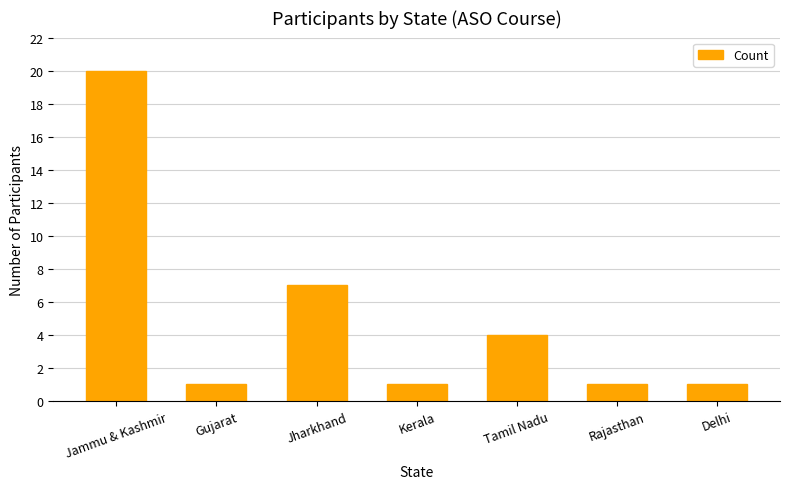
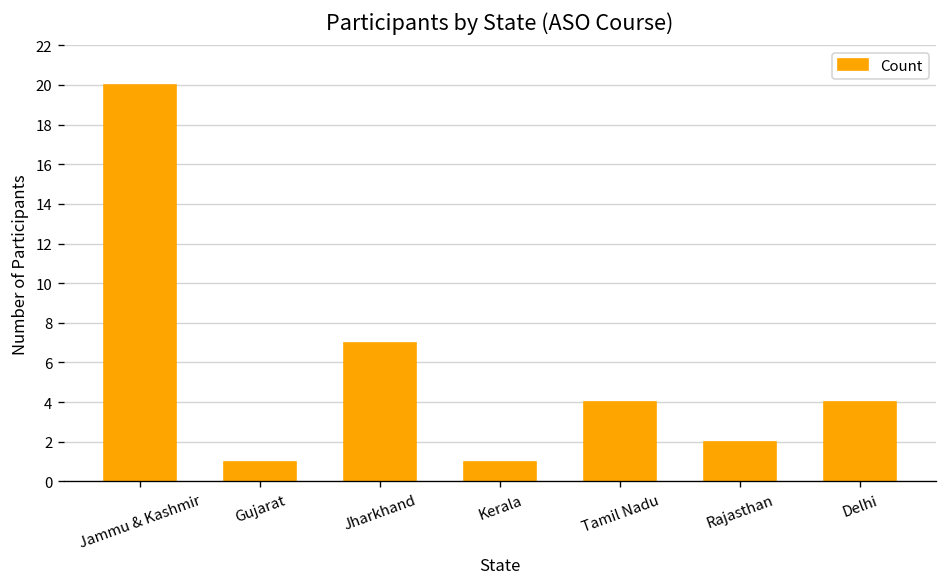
Rajasthan: 1 -> 2
Delhi: 1 -> 4
